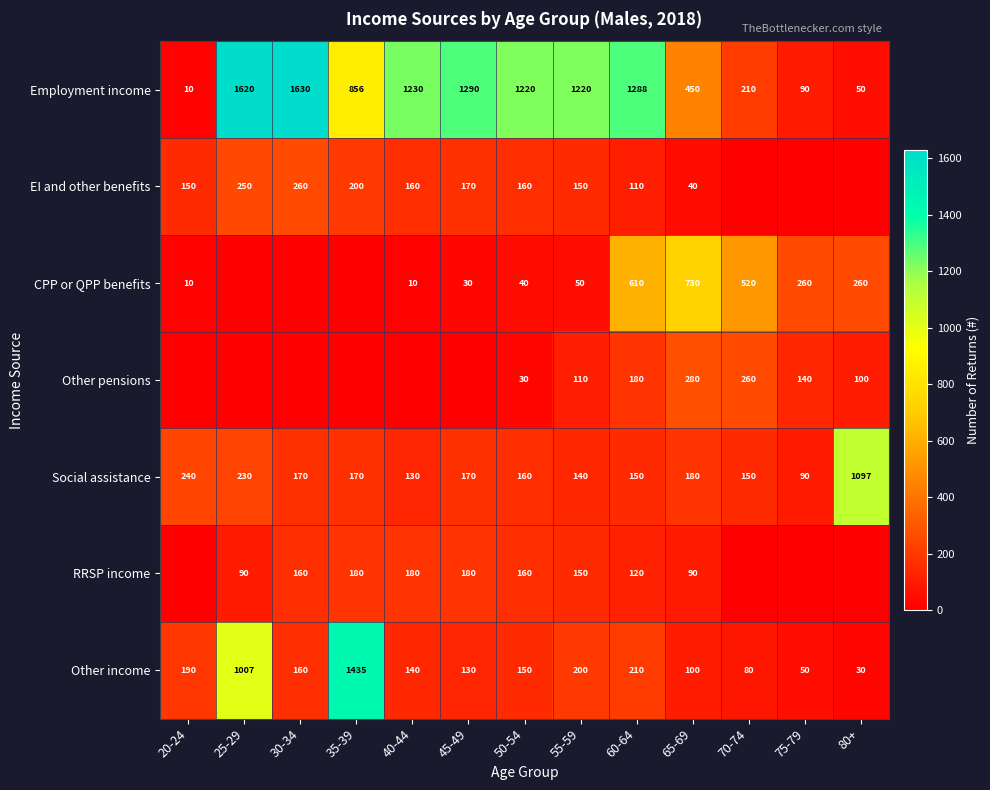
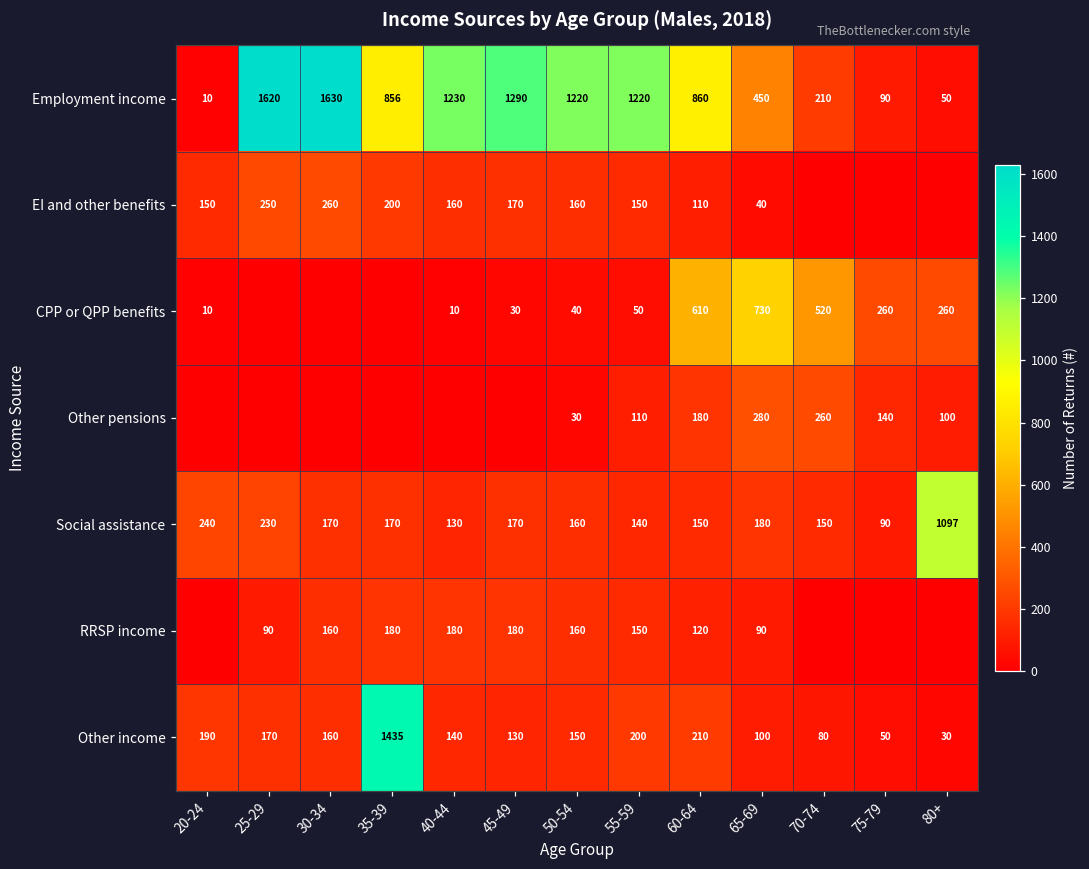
Employment income, 60-64: 1288 -> 860
Other income, 25-29: 1007 -> 170
